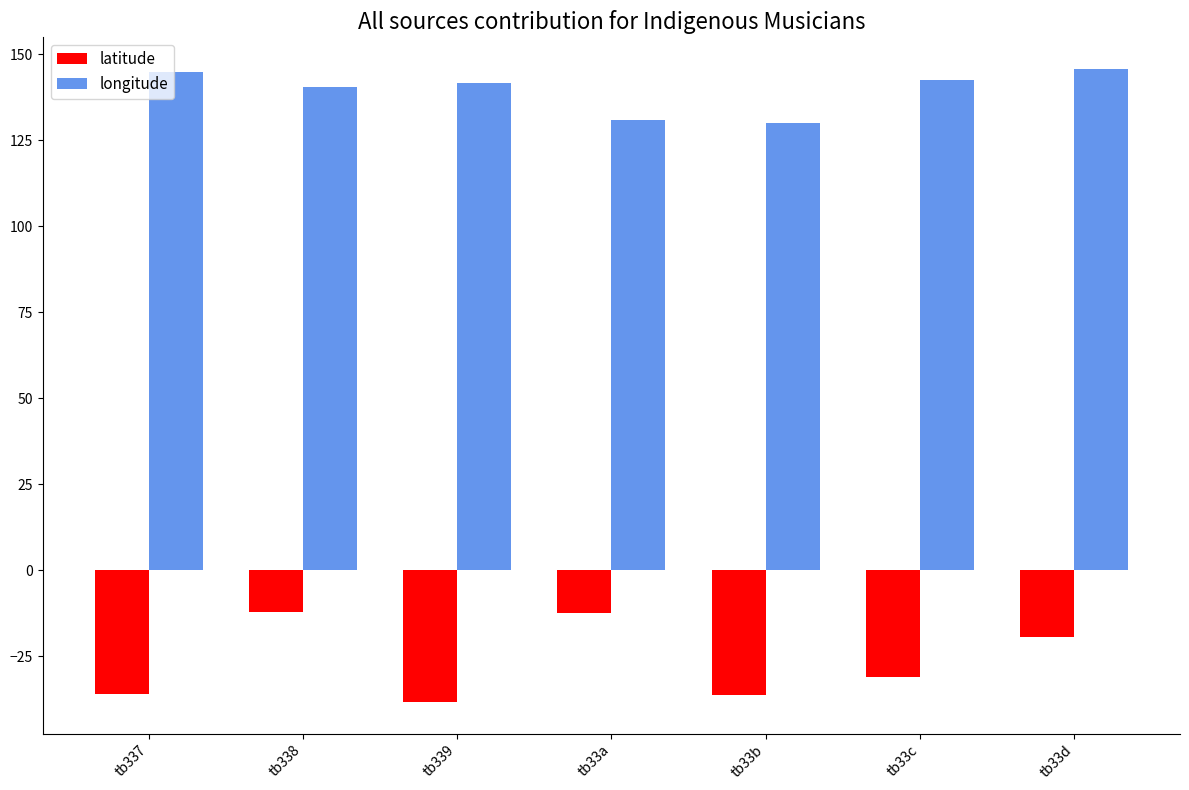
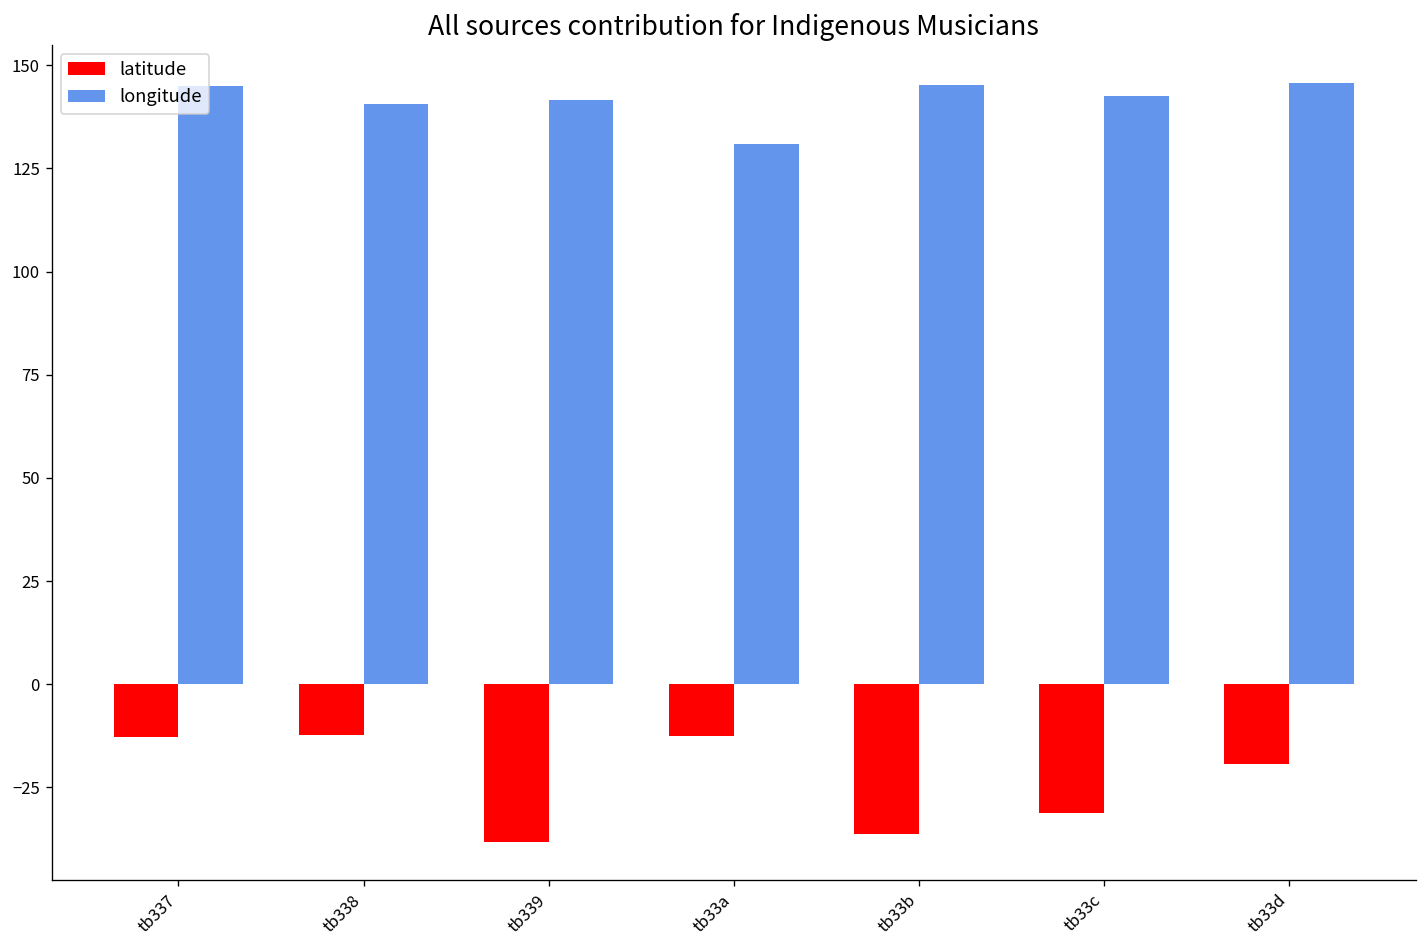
latitude, tb337: -36 -> -13
longitude, tb33b: 130 -> 145
